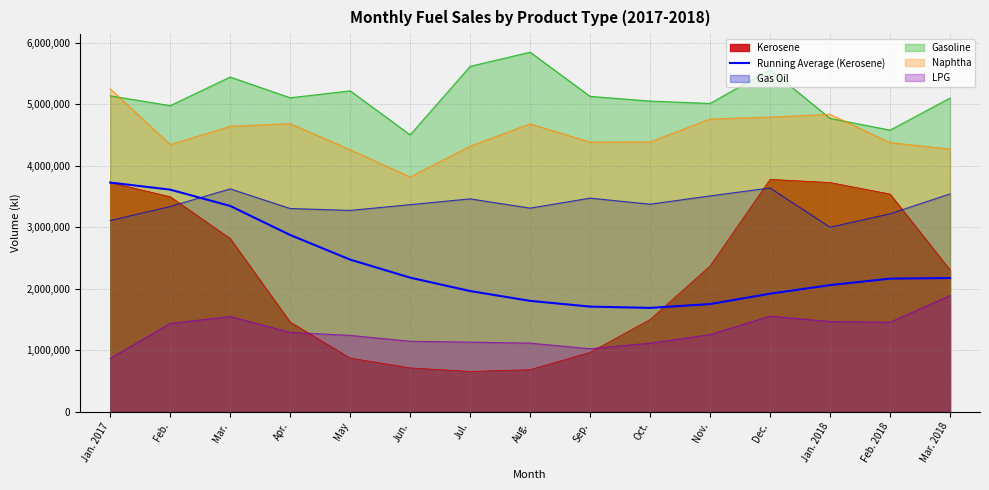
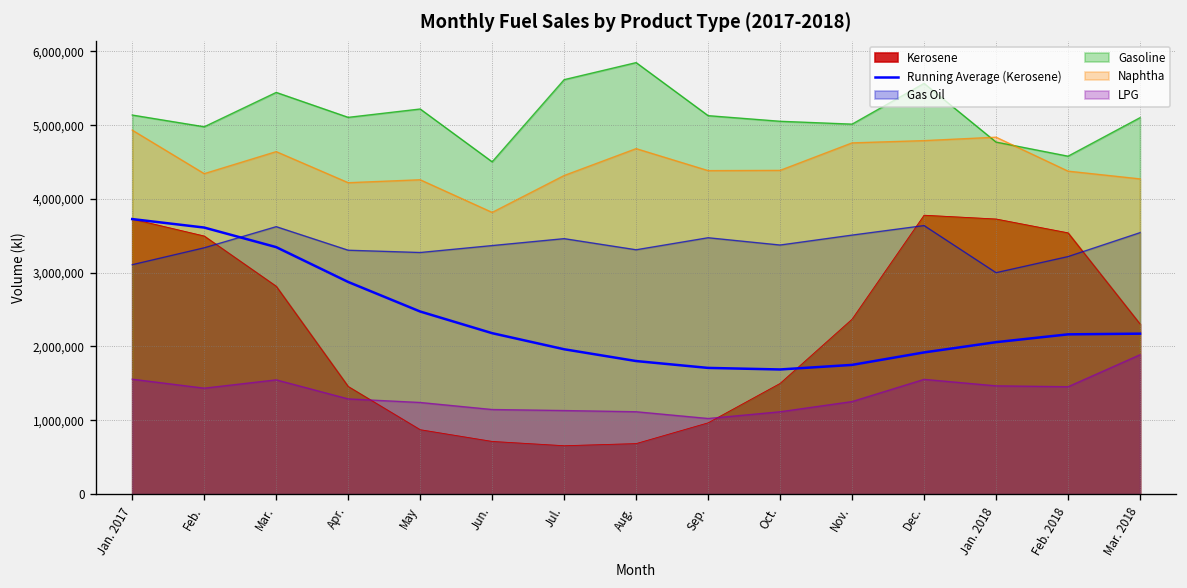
Naphtha, Jan. 2017: 5,300,000 -> 4,900,000
LPG, Jan. 2017: 900,000 -> 1,600,000
Naphtha, Apr.: 4,700,000 -> 4,200,000
